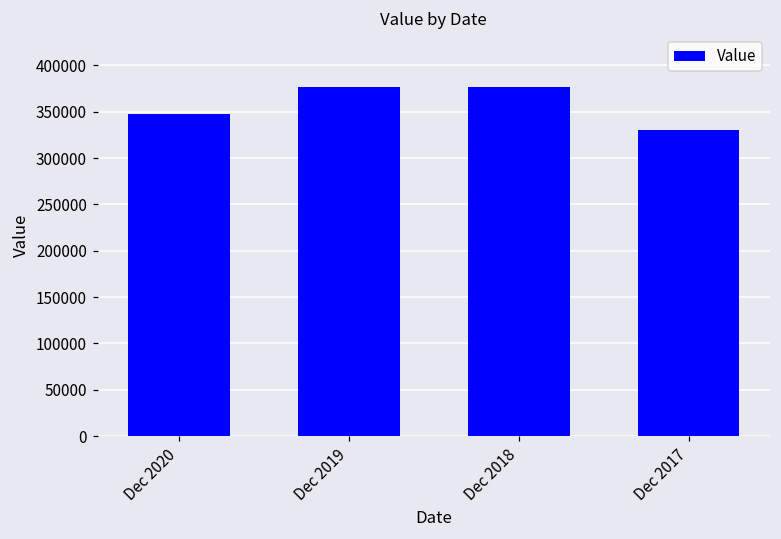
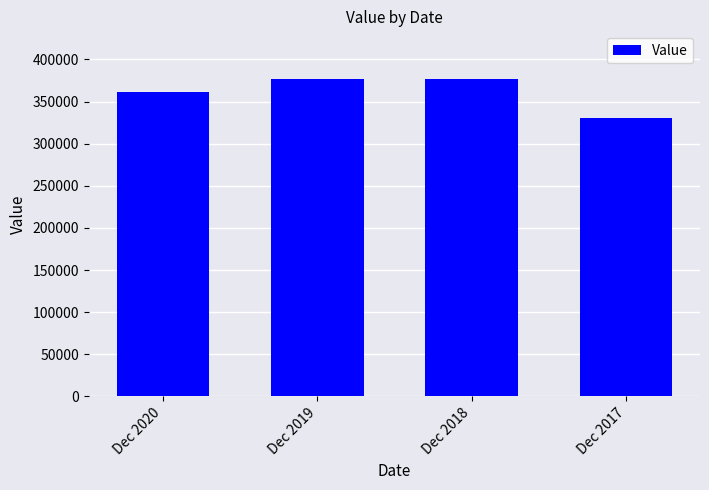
Dec 2020: 350000 -> 360000
